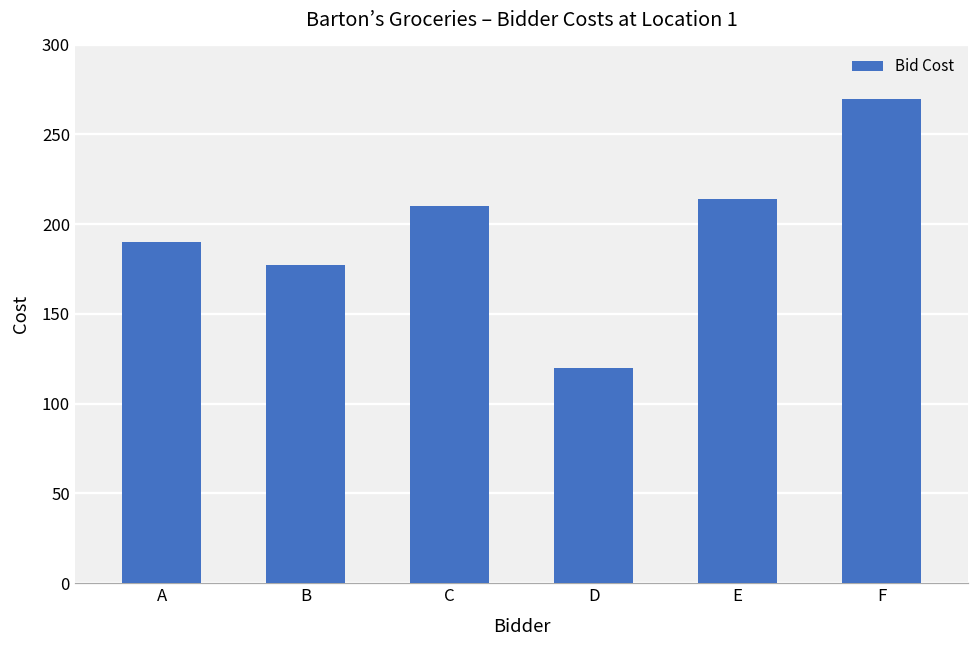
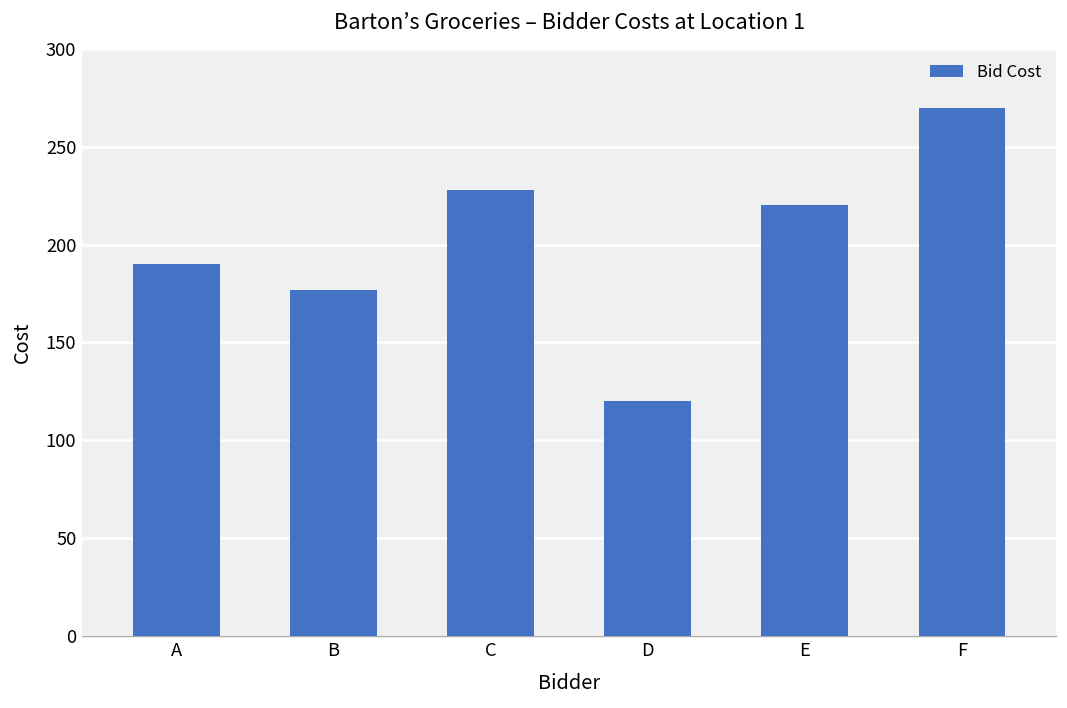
C: 210 -> 228
E: 214 -> 220
